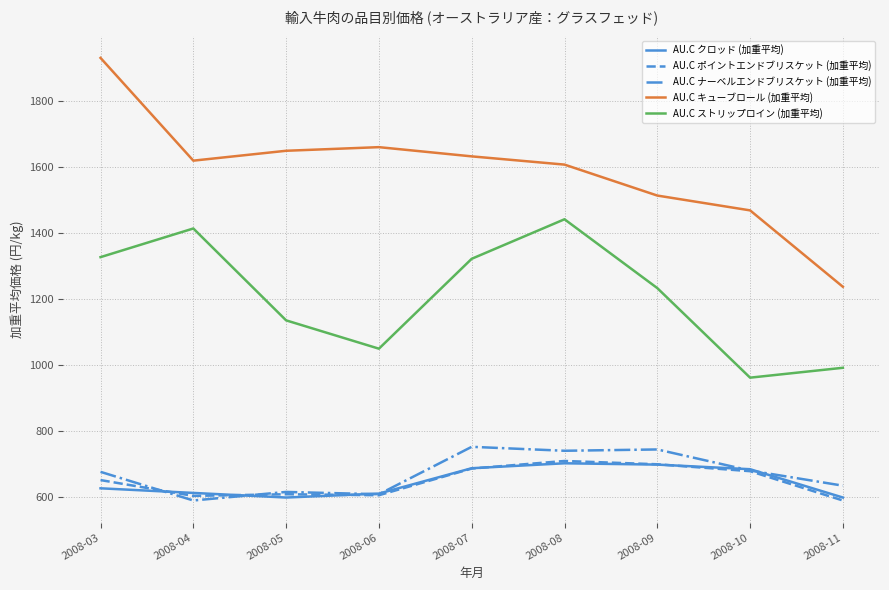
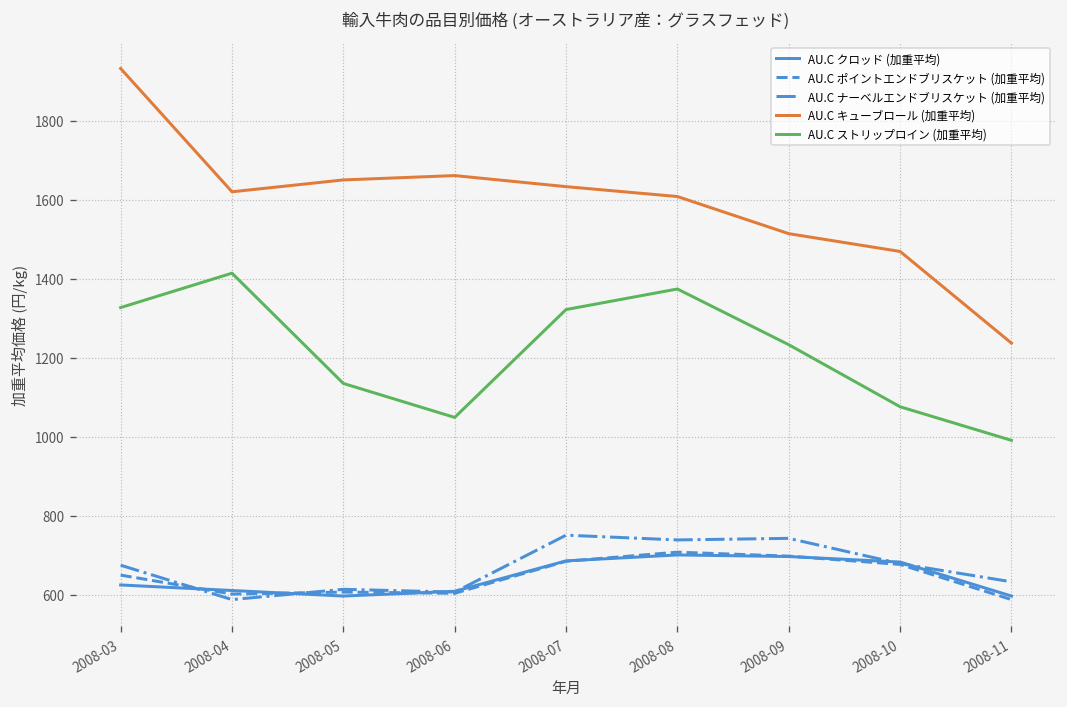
AU.C ストリップロイン (加重平均), 2008-08: 1440 -> 1370
AU.C ストリップロイン (加重平均), 2008-10: 960 -> 1080
